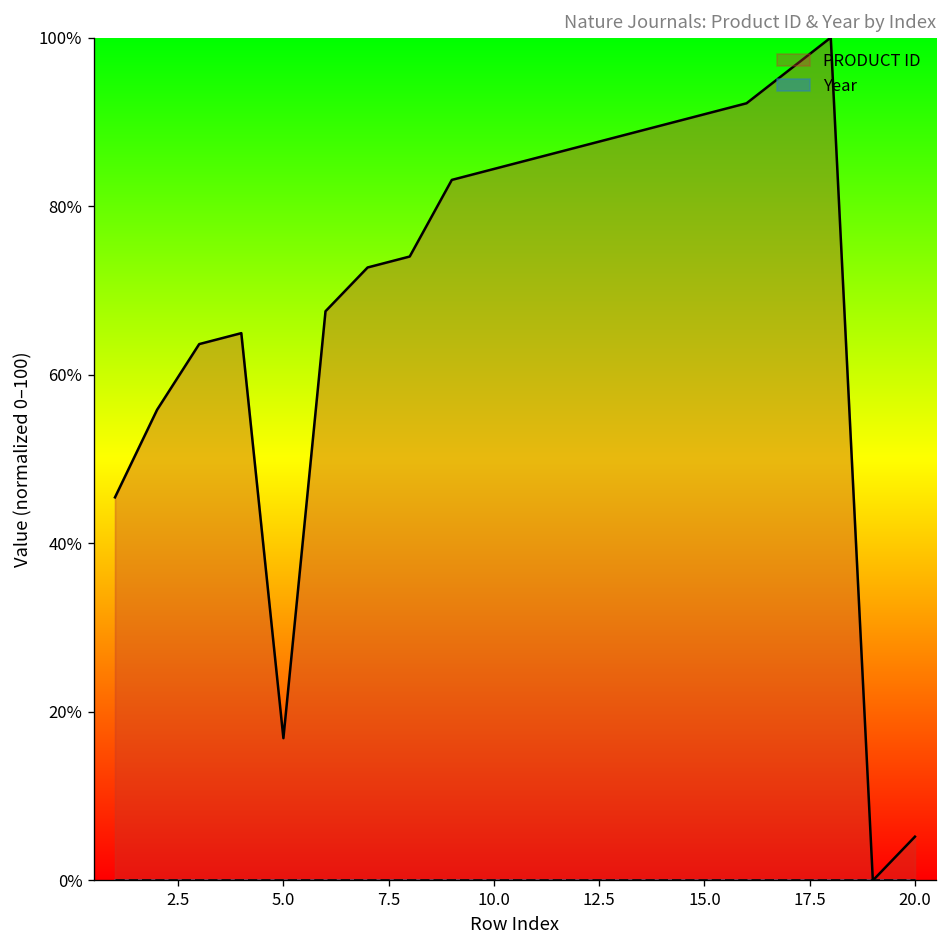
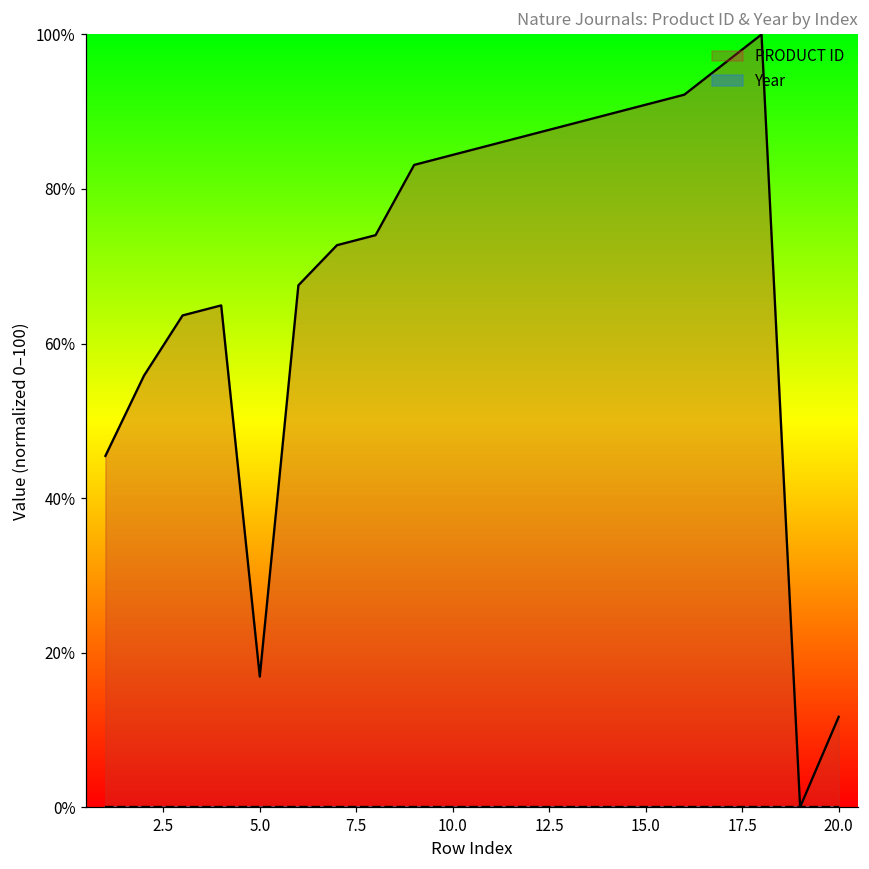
PRODUCT ID, 20.0: 5% -> 12%
